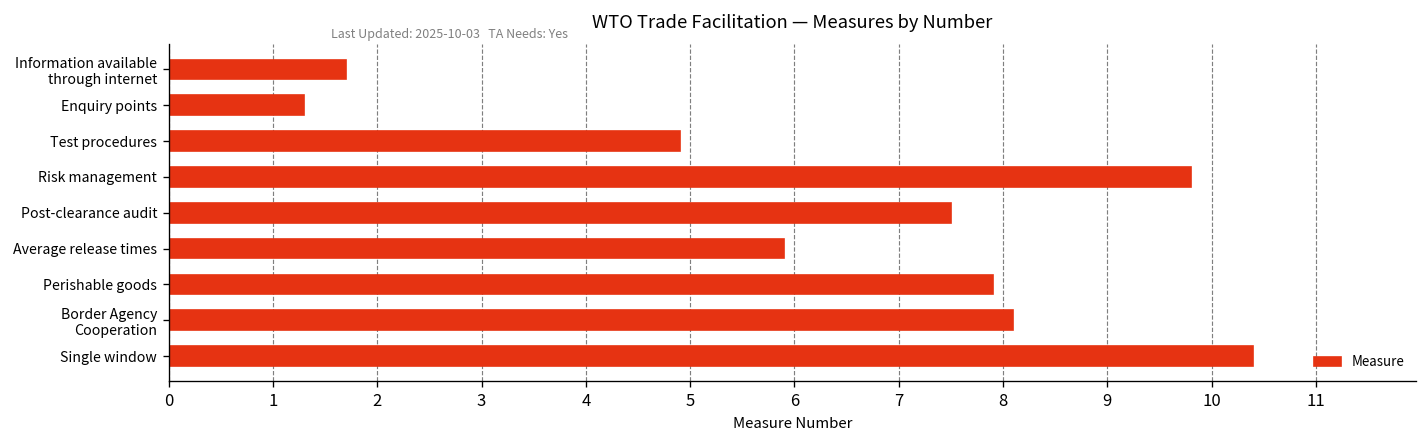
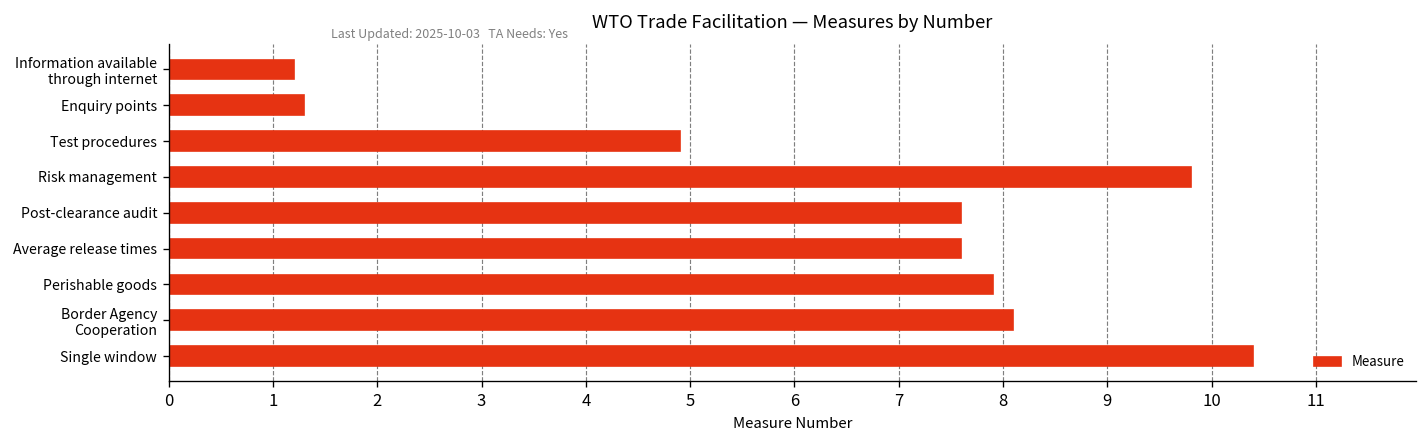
Information available through internet: 1.7 -> 1.2
Post-clearance audit: 7.5 -> 7.6
Average release times: 5.9 -> 7.6
